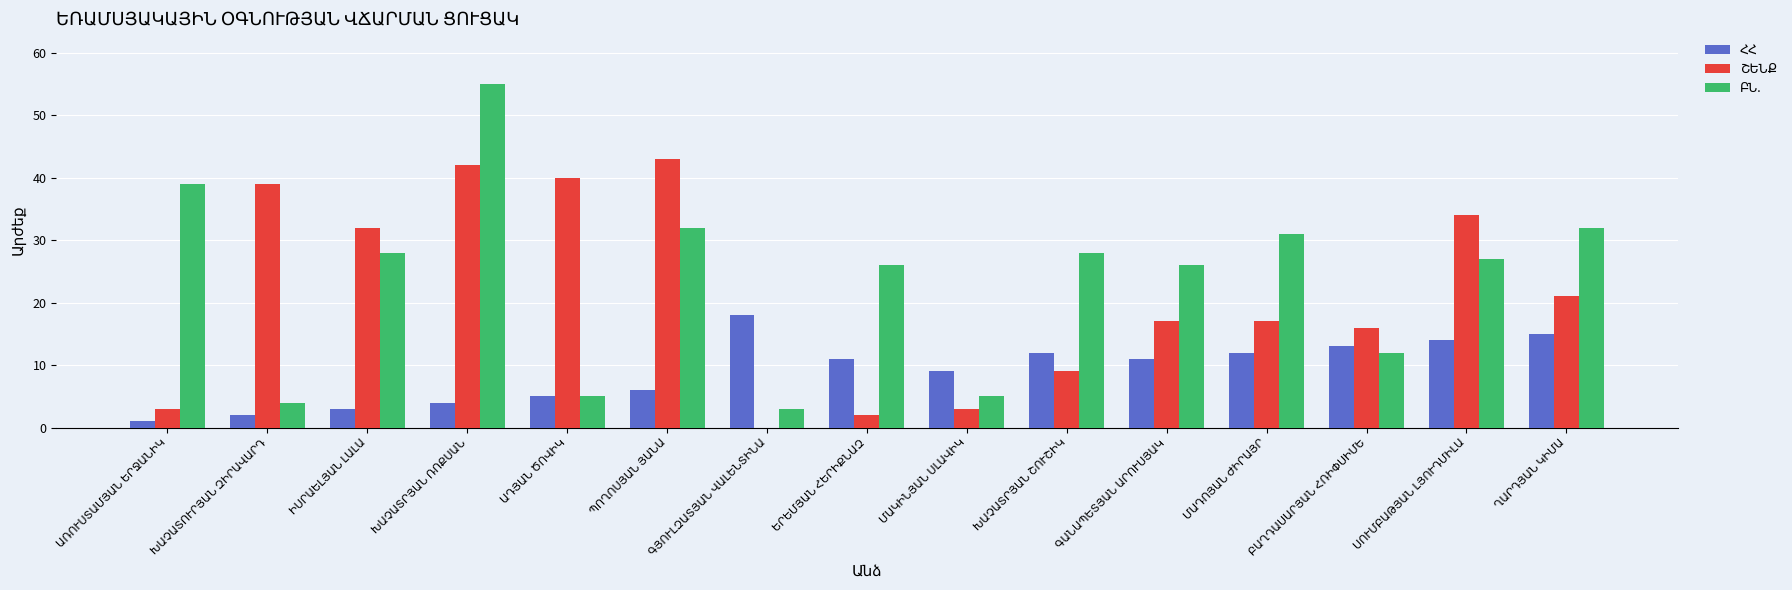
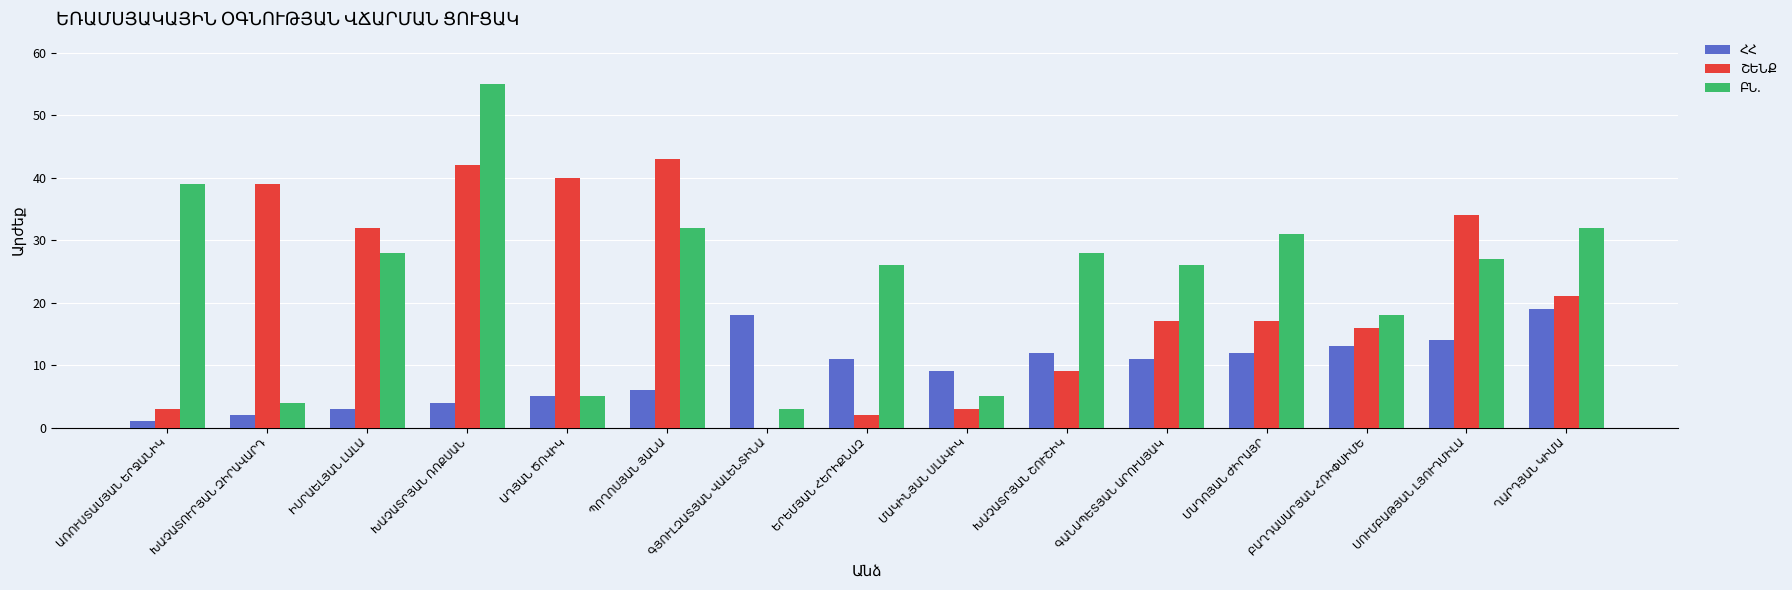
ԲՆ., ԲԱՂԴԱՍԱՐՅԱՆ ՀՌԻՓՍԻՄԵ: 12 -> 18
ՀՀ, ՂԱՐԴՅԱՆ ԿԻՄԱ: 15 -> 19
